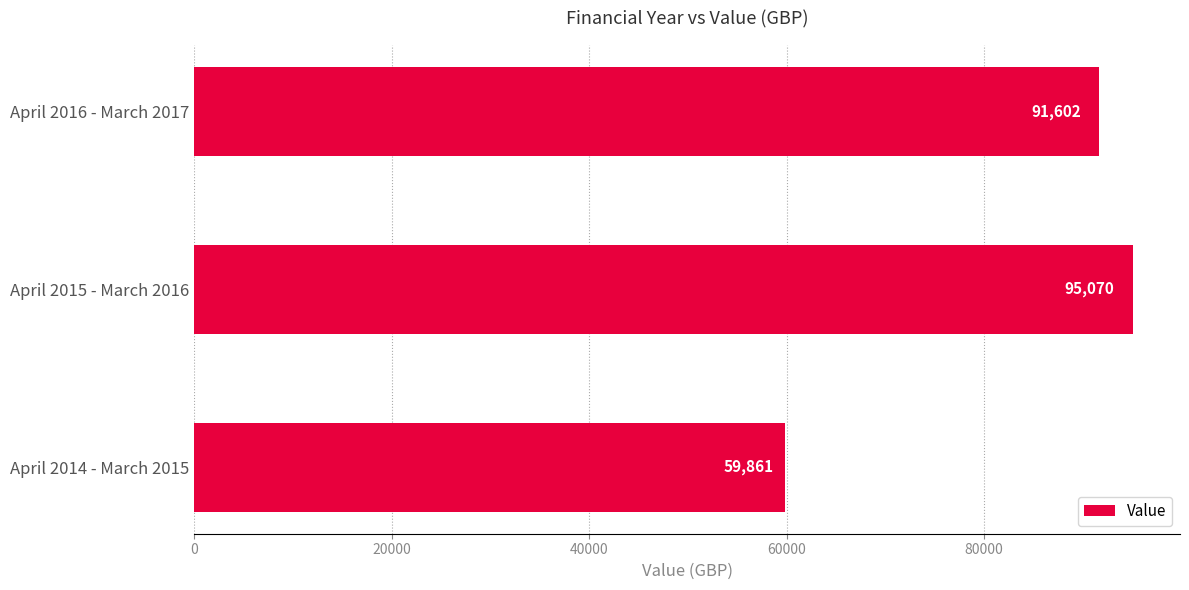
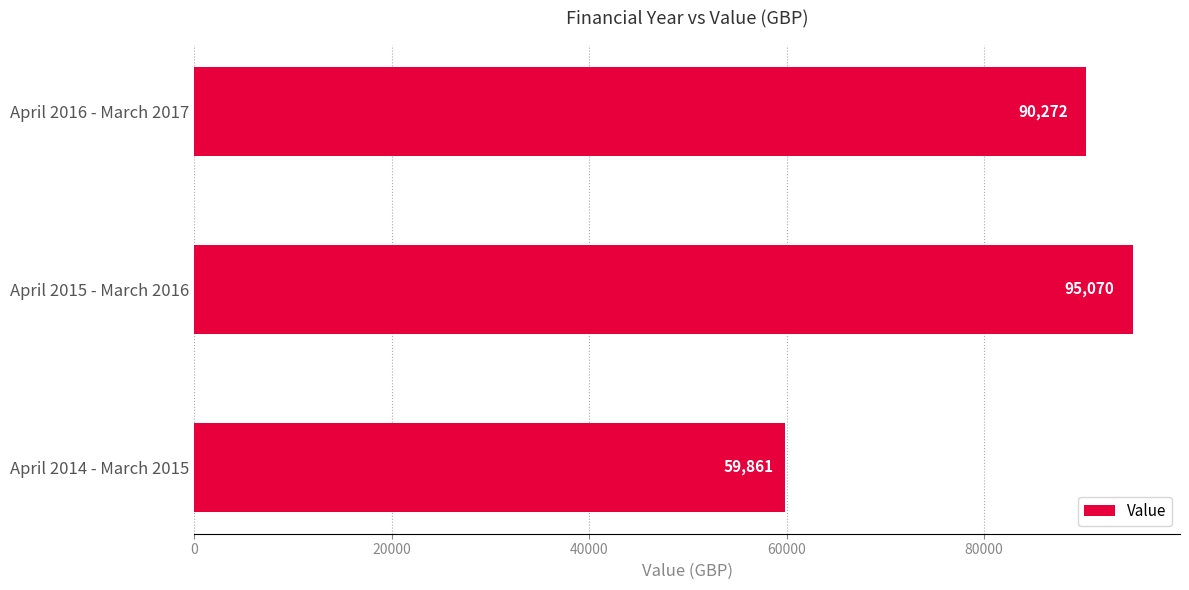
April 2016 - March 2017: 91,602 -> 90,272
